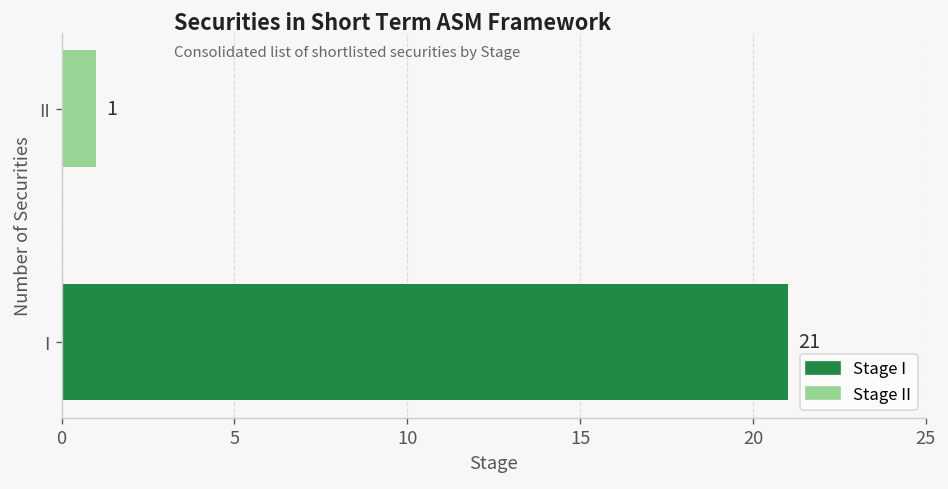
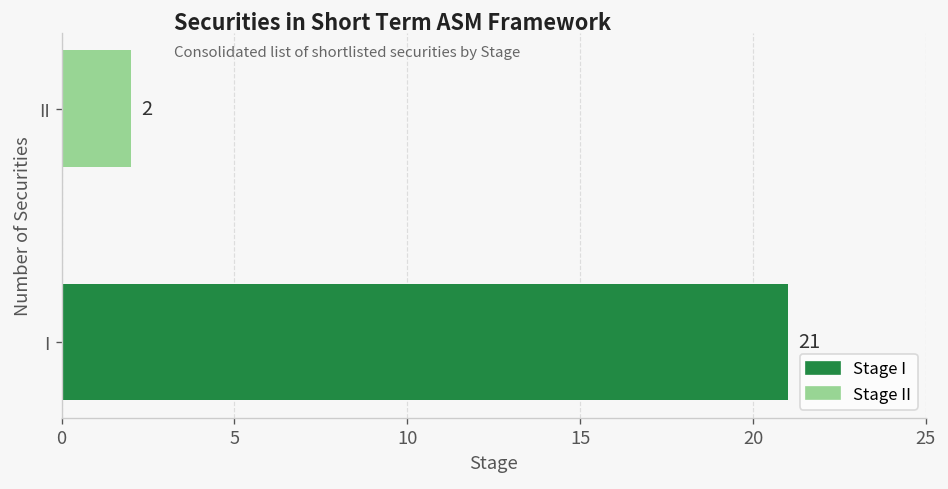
II: 1 -> 2
